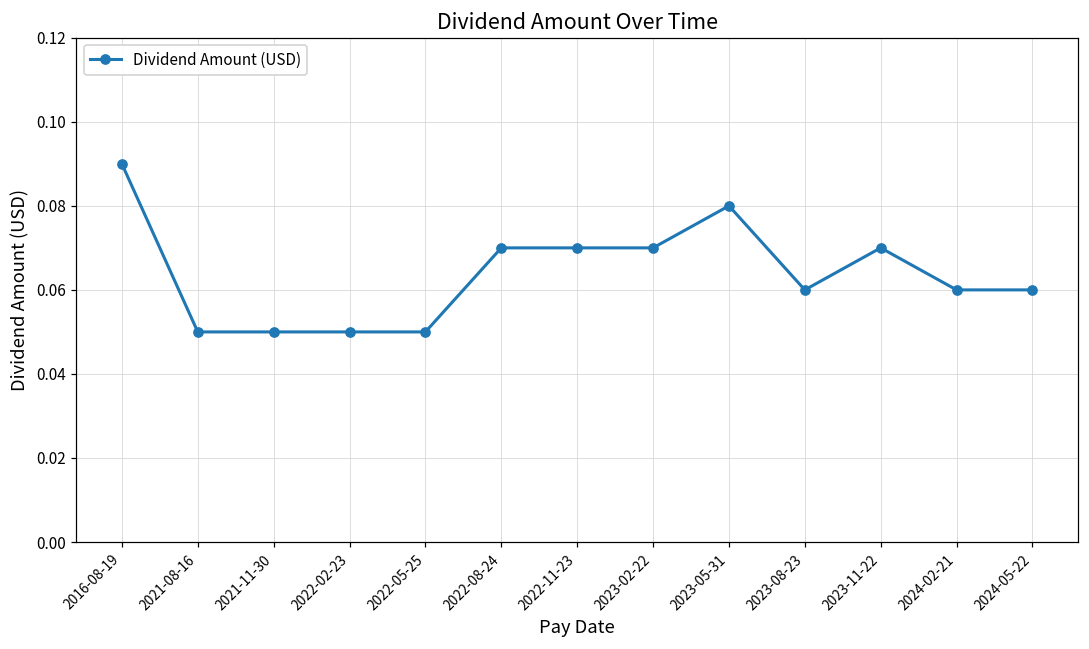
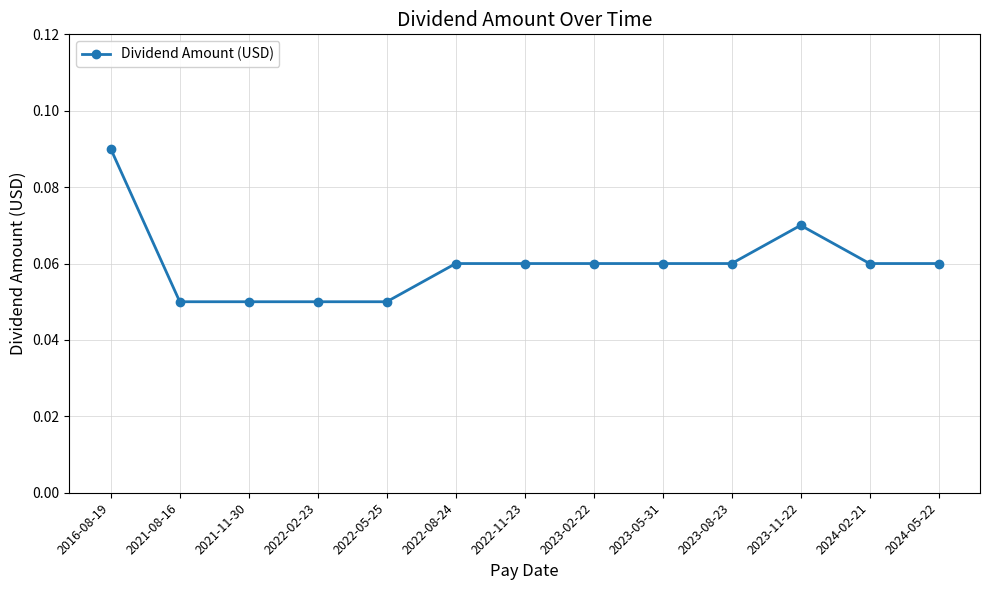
2022-08-24: 0.07 -> 0.06
2022-11-23: 0.07 -> 0.06
2023-02-22: 0.07 -> 0.06
2023-05-31: 0.08 -> 0.06
